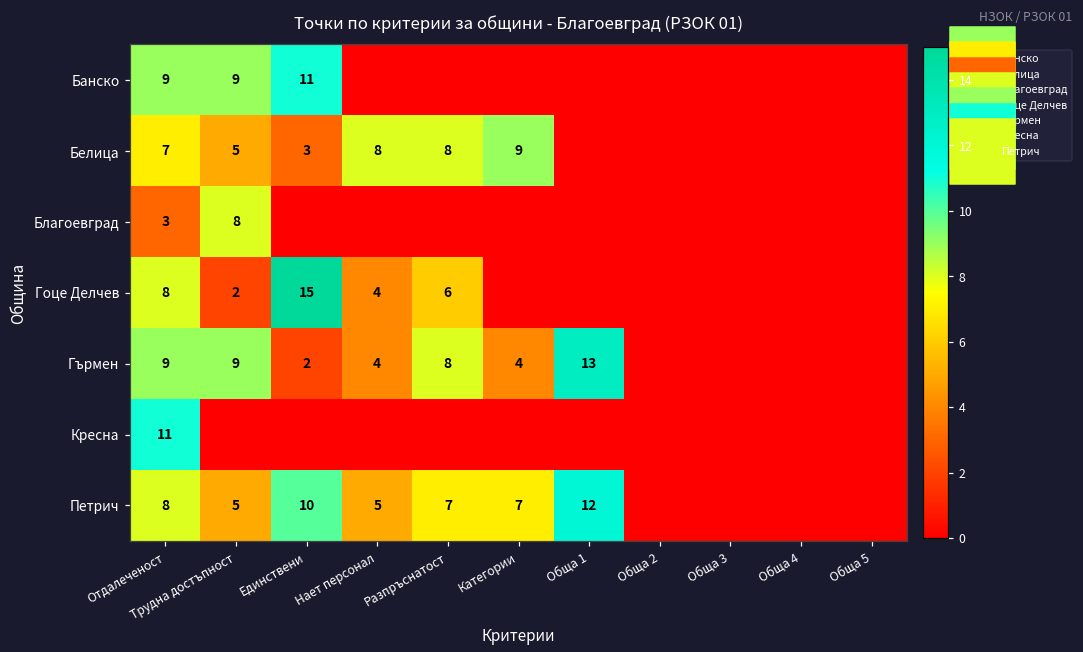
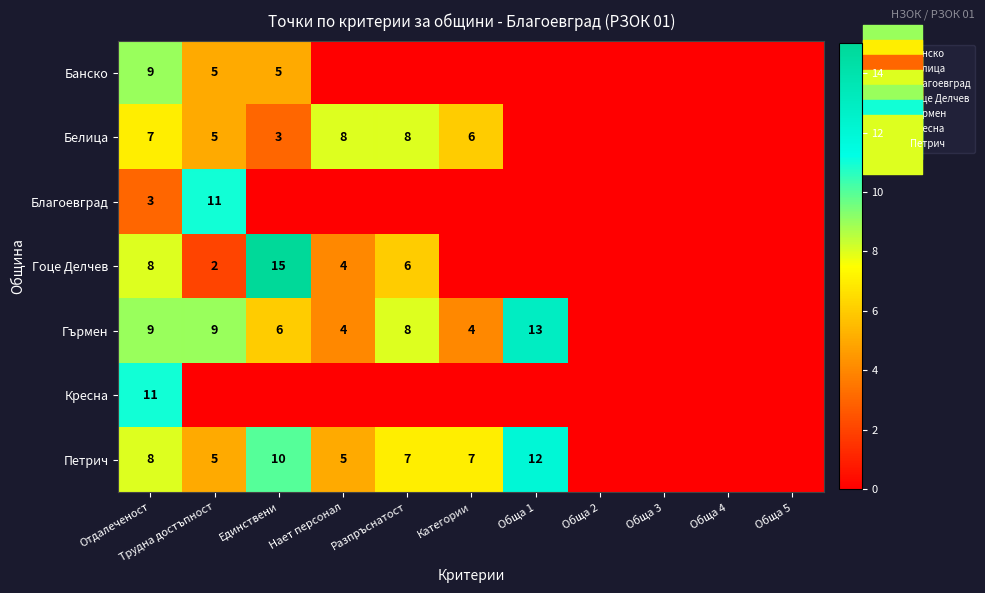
Банско, Трудна достъпност: 9 -> 5
Банско, Единствени: 11 -> 5
Белица, Категории: 9 -> 6
Благоевград, Трудна достъпност: 8 -> 11
Гърмен, Единствени: 2 -> 6
